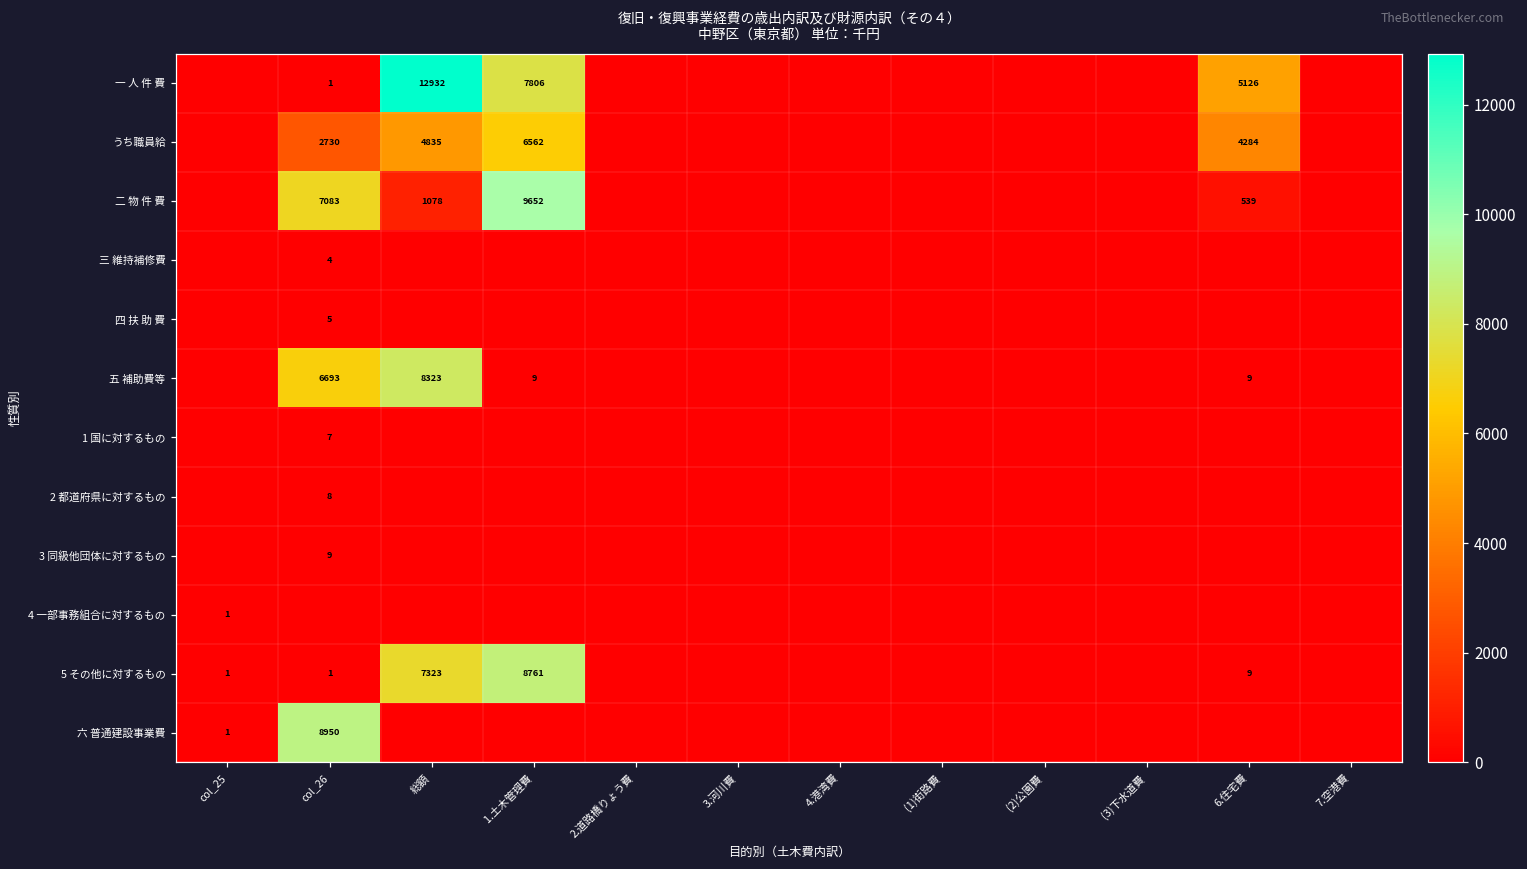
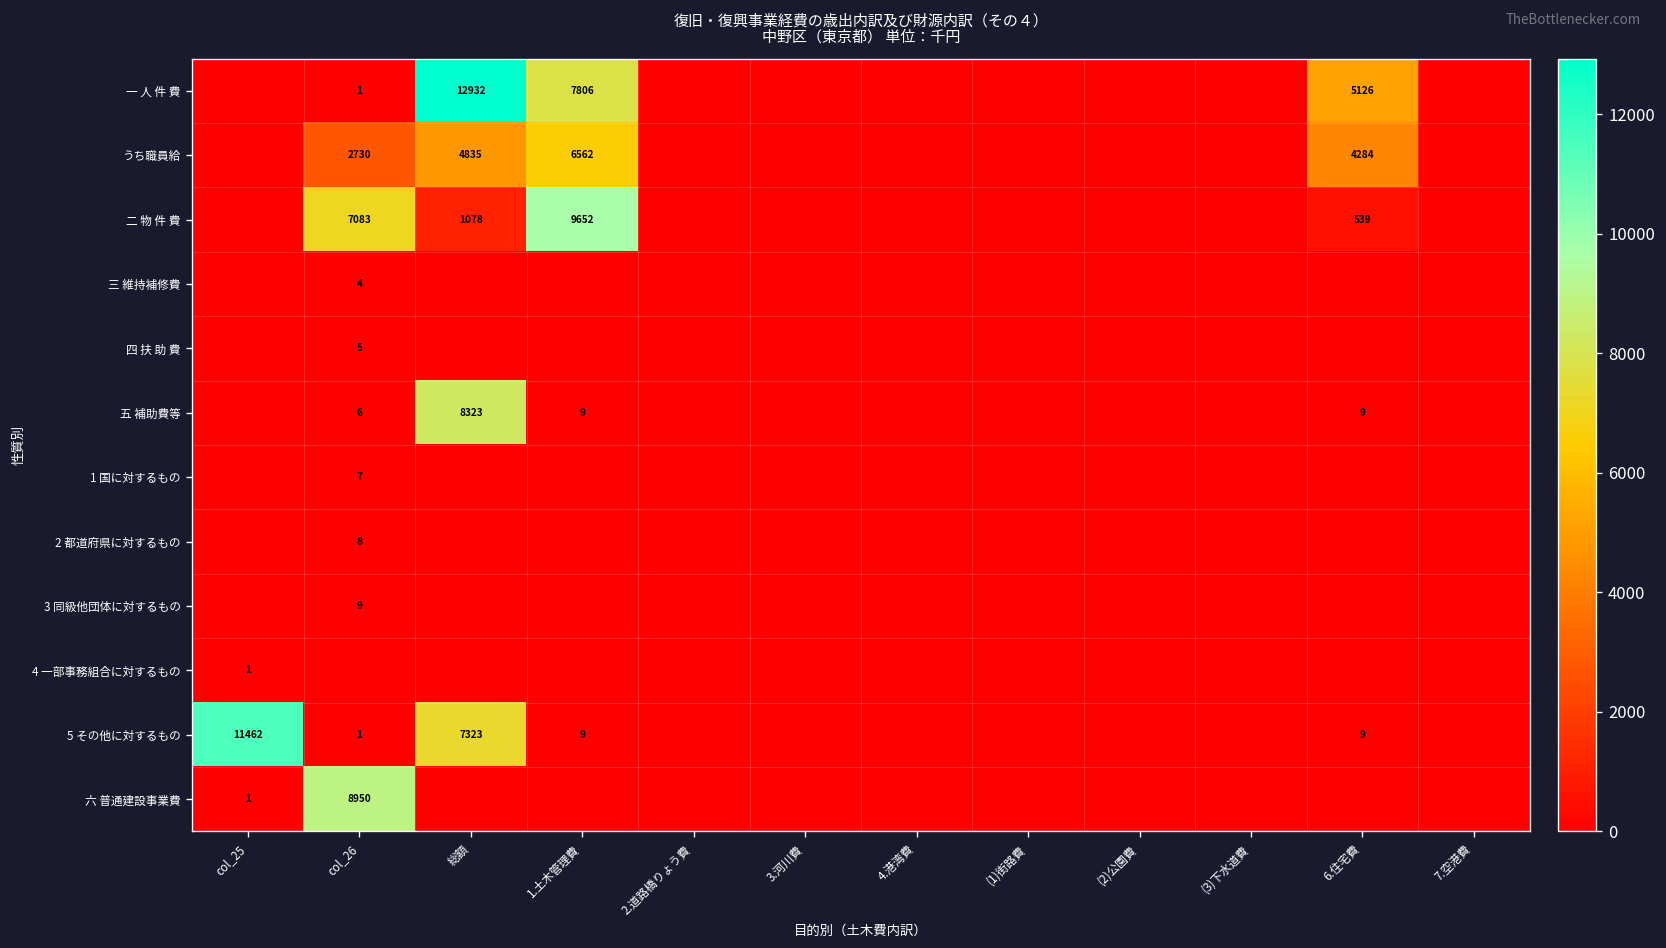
五 補助費等, col_26: 6693 -> 6
5 その他に対するもの, col_25: 1 -> 11462
5 その他に対するもの, 1.土木管理費: 8761 -> 9
